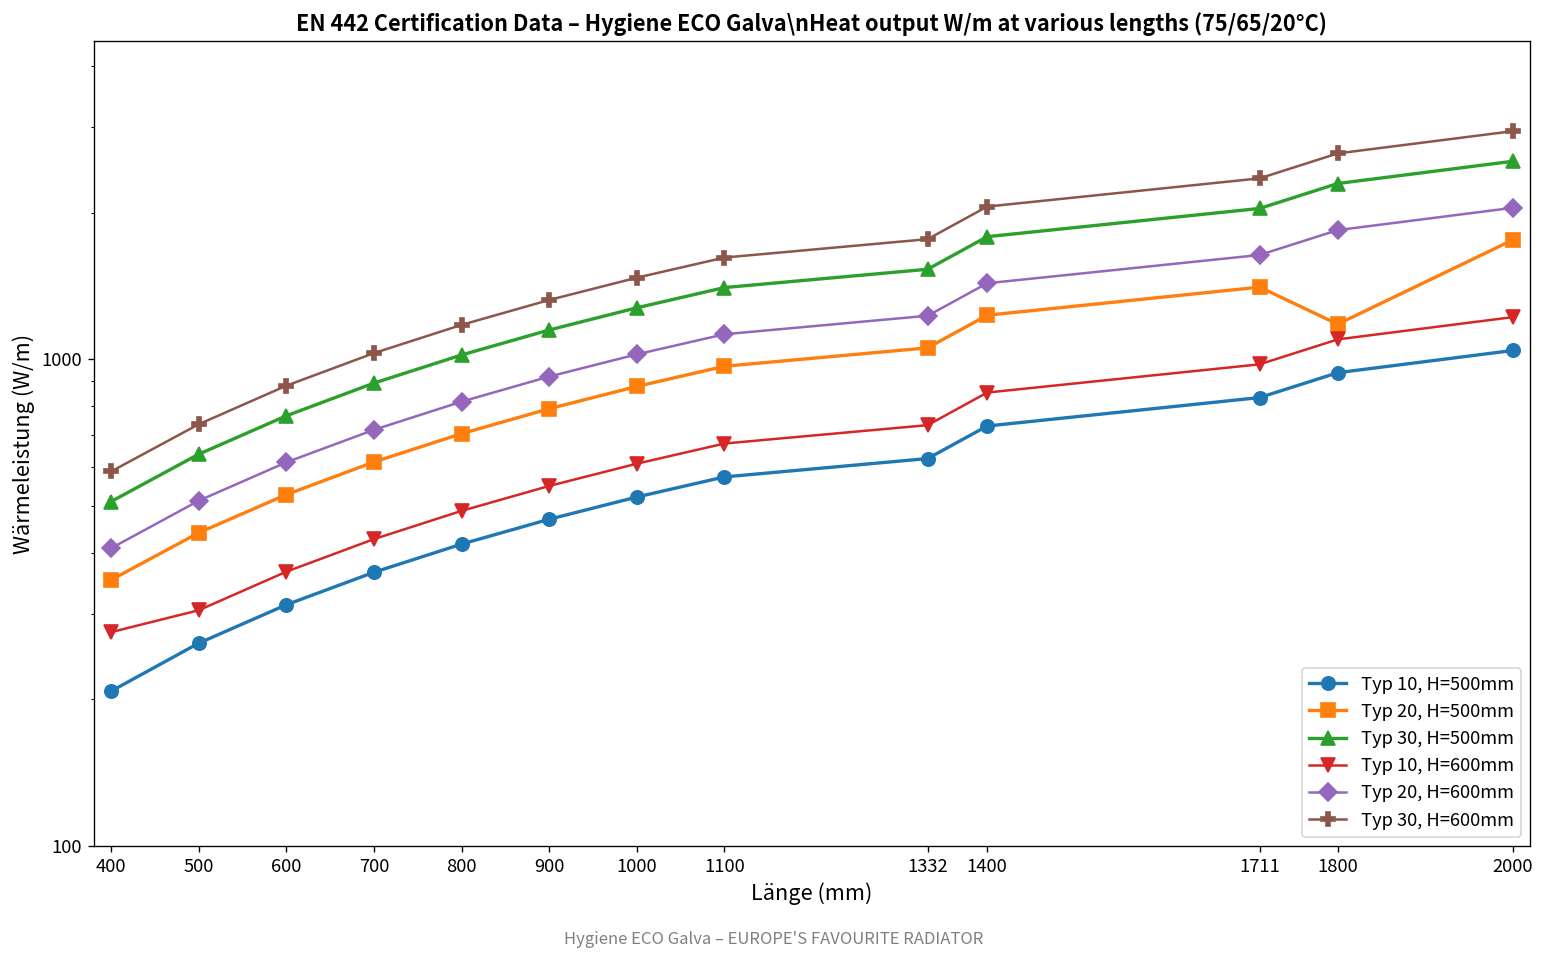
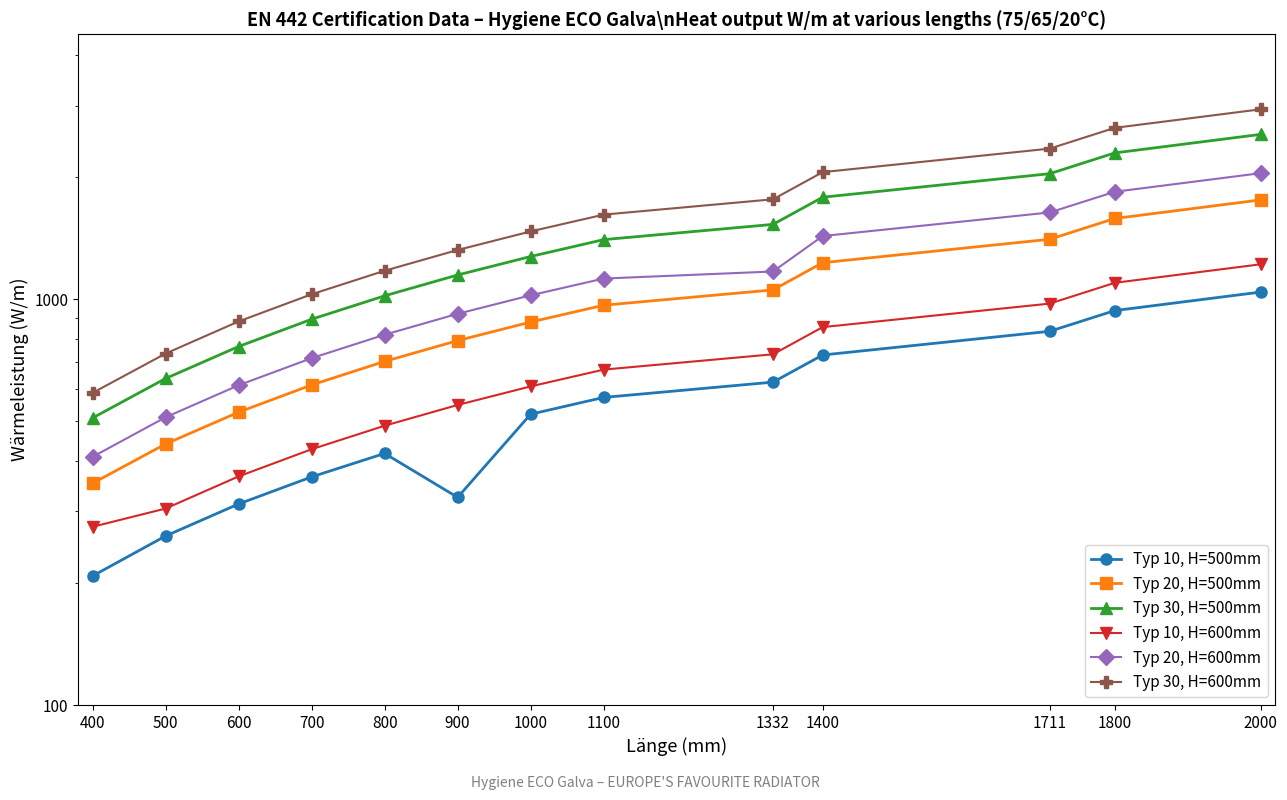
Typ 10, H=500mm, 900: 470 -> 330
Typ 20, H=600mm, 1332: 1230 -> 1170
Typ 20, H=500mm, 1800: 1180 -> 1580
